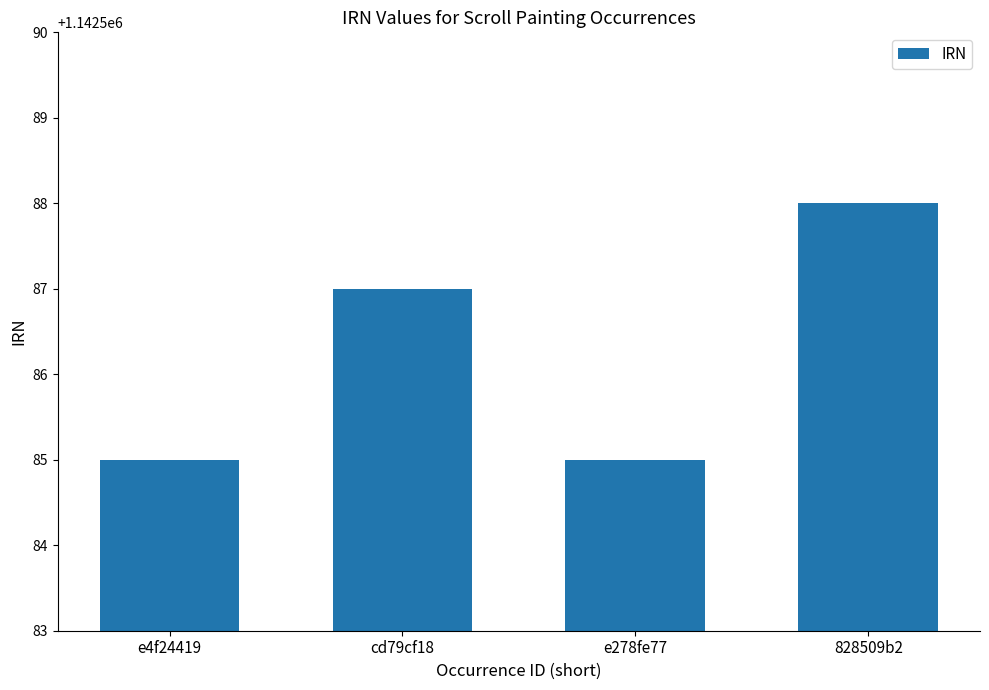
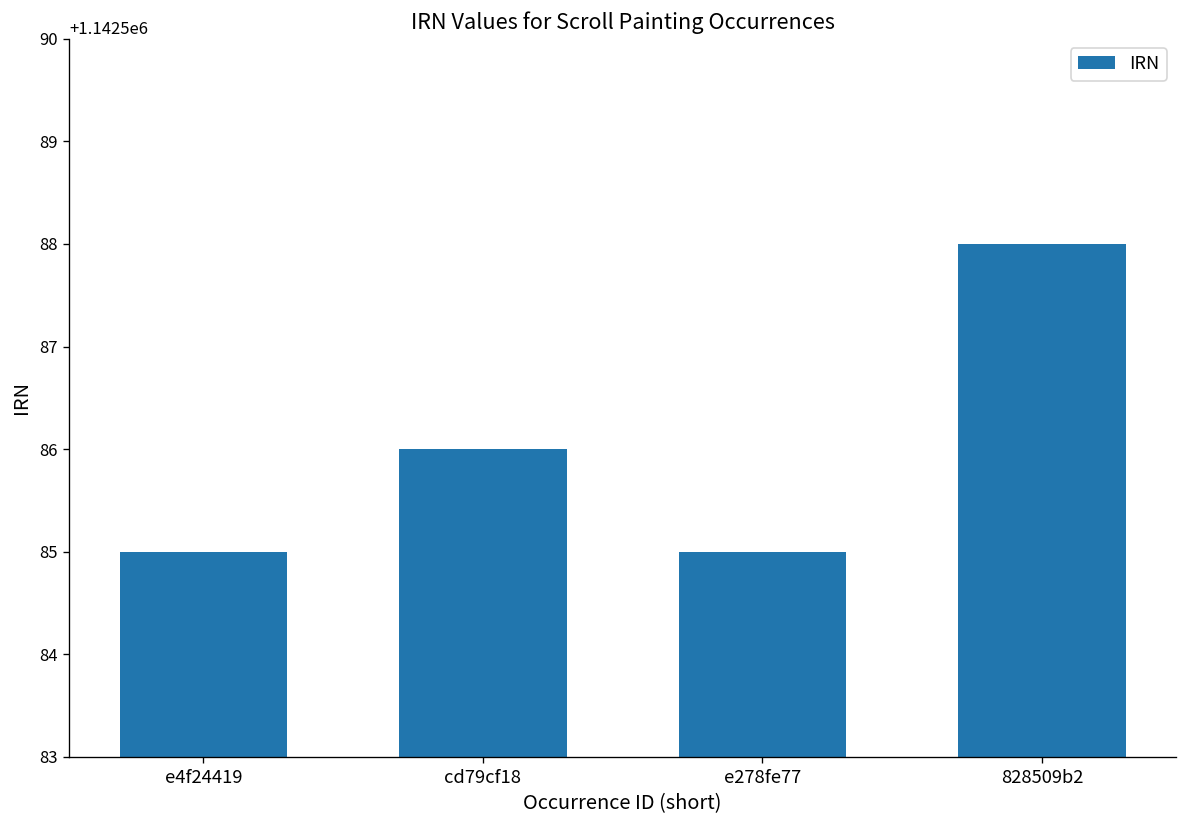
cd79cf18: 1142587 -> 1142586
